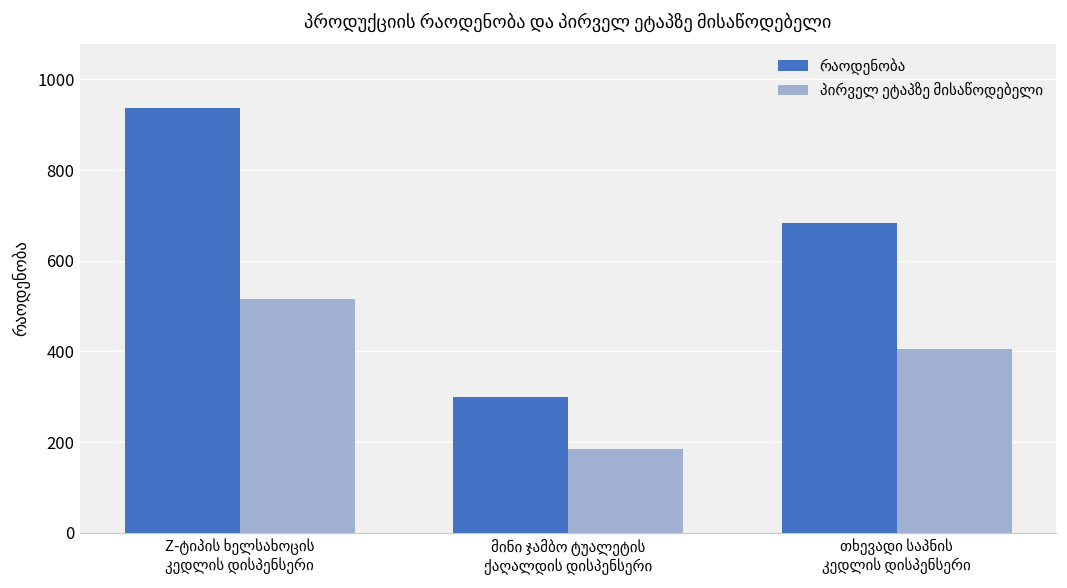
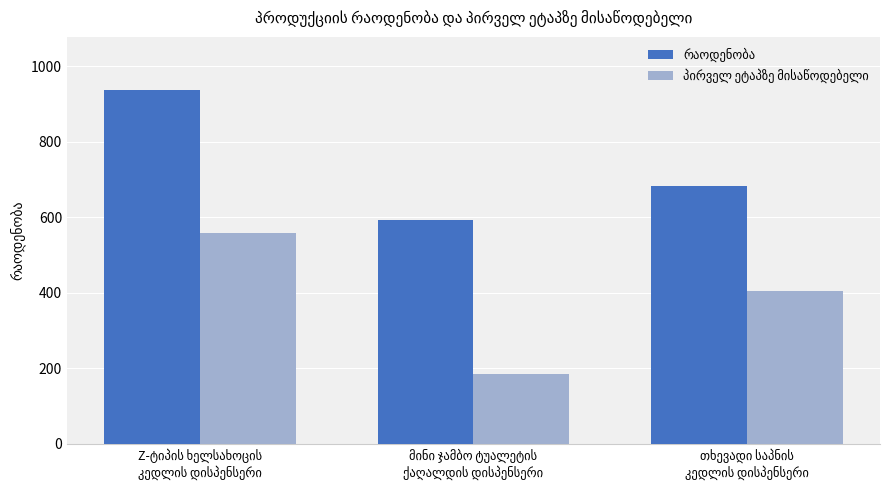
პირველ ეტაპზე მისაწოდებელი, Z-ტიპის ხელსახოცის კედლის დისპენსერი: 520 -> 560
რაოდენობა, მინი ჯამბო ტუალეტის ქაღალდის დისპენსერი: 300 -> 590
